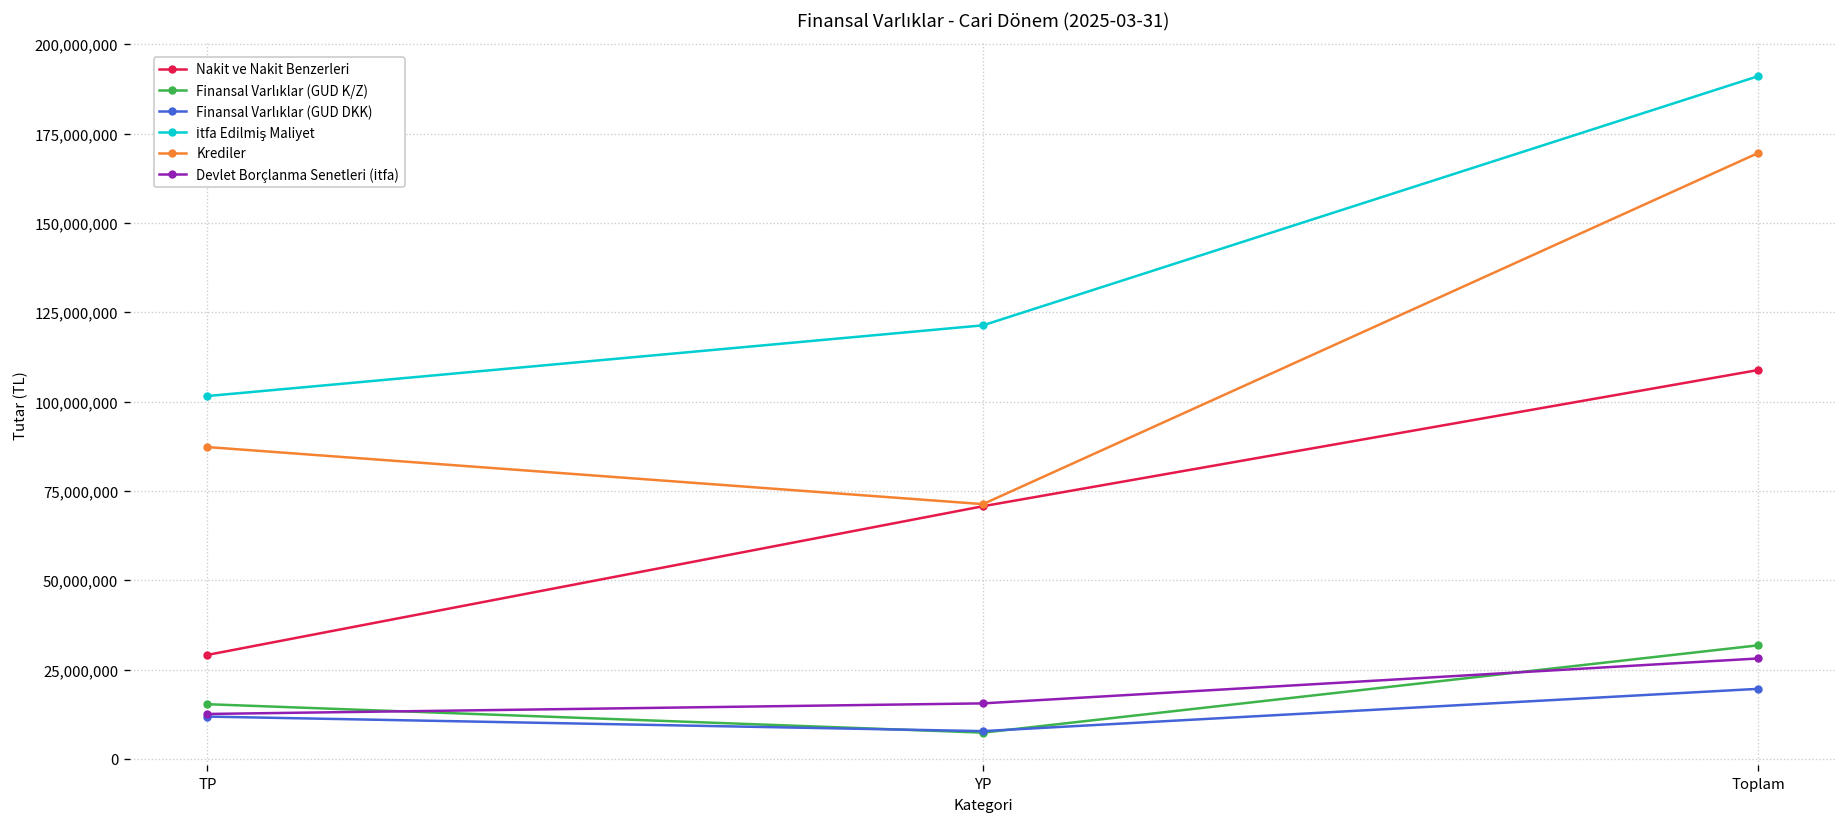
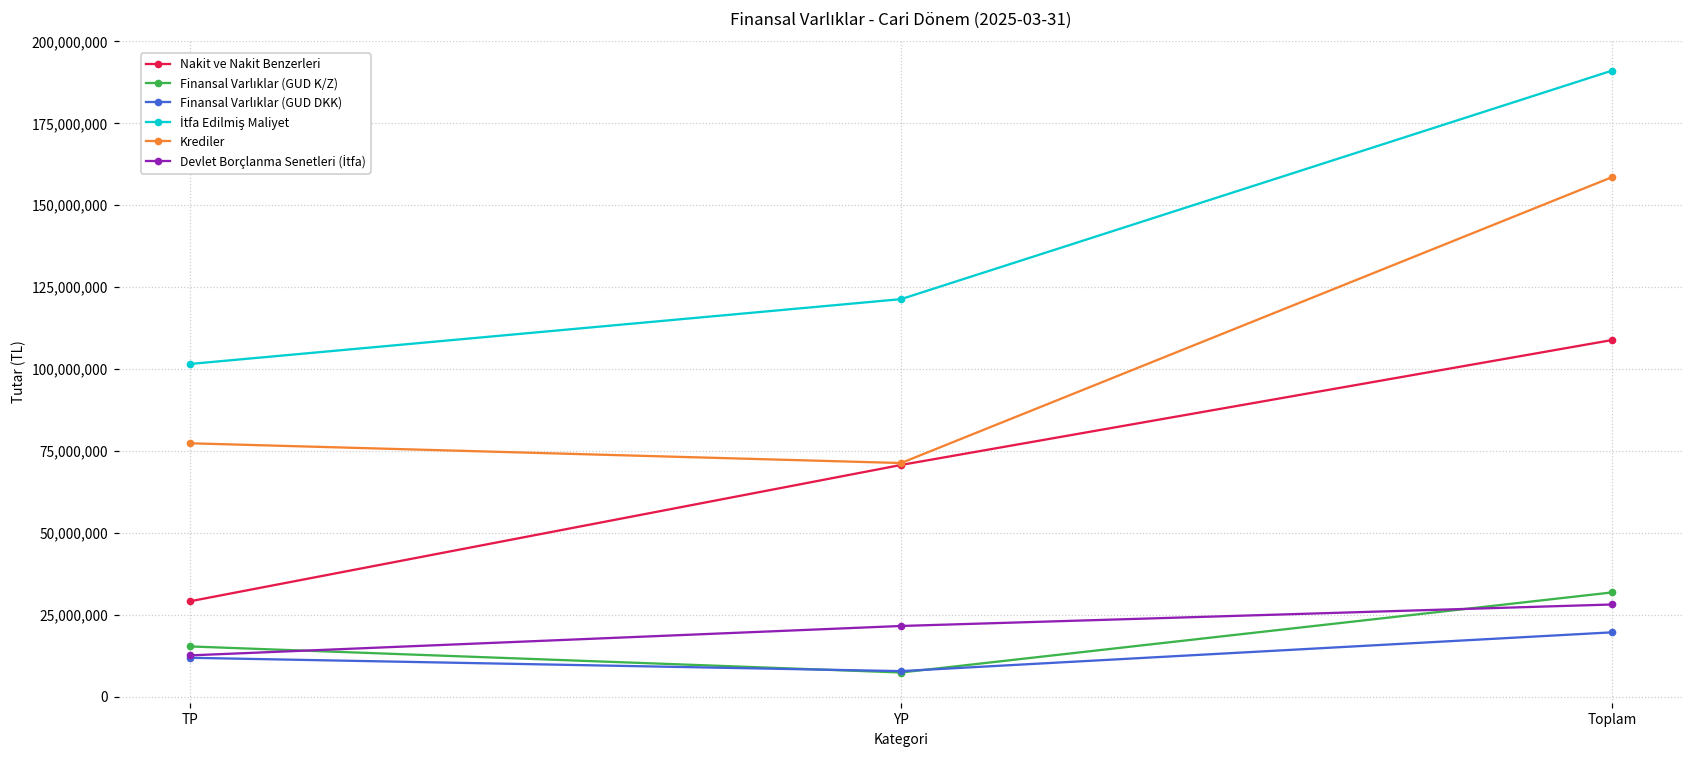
Krediler, TP: 87,000,000 -> 77,000,000
Devlet Borçlanma Senetleri (İtfa), YP: 16,000,000 -> 22,000,000
Krediler, Toplam: 170,000,000 -> 159,000,000
